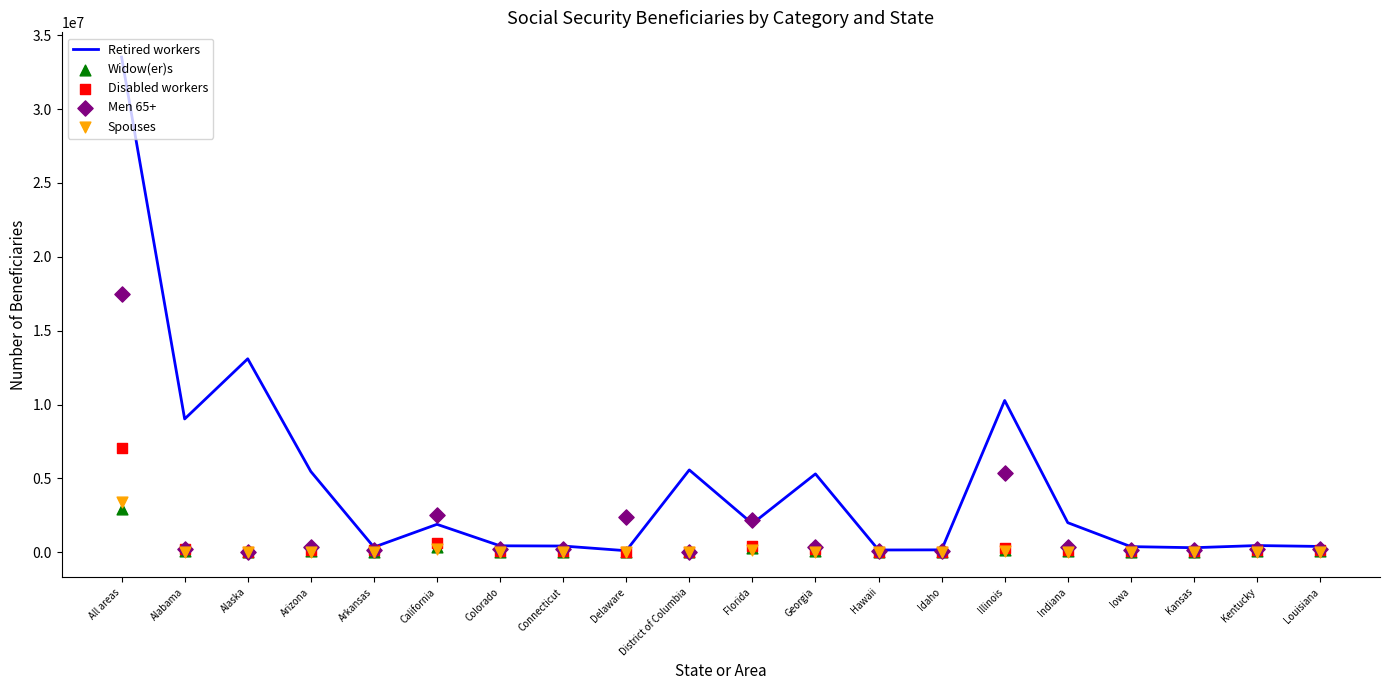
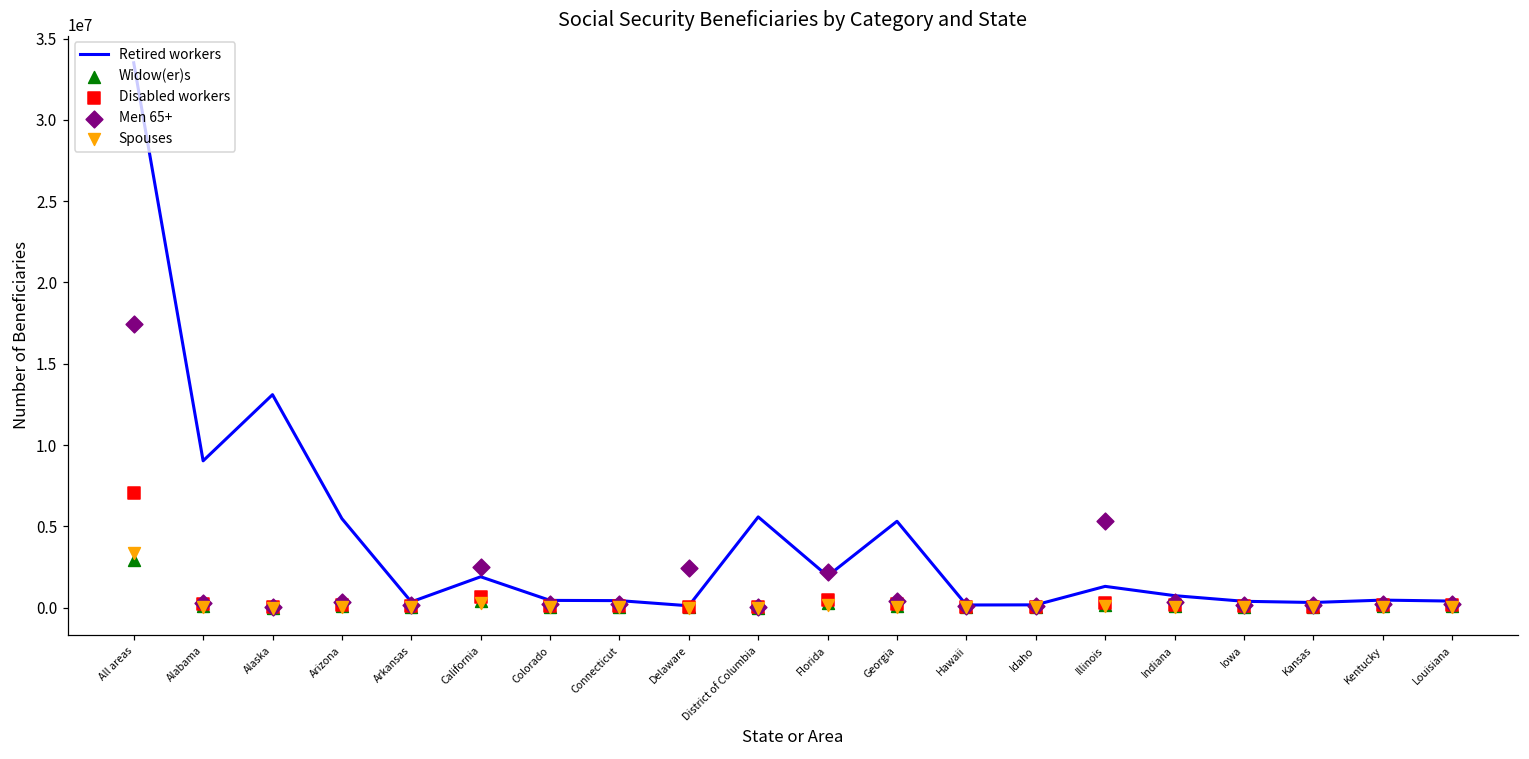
Retired workers, Illinois: 10300000 -> 1300000
Retired workers, Indiana: 2000000 -> 700000
